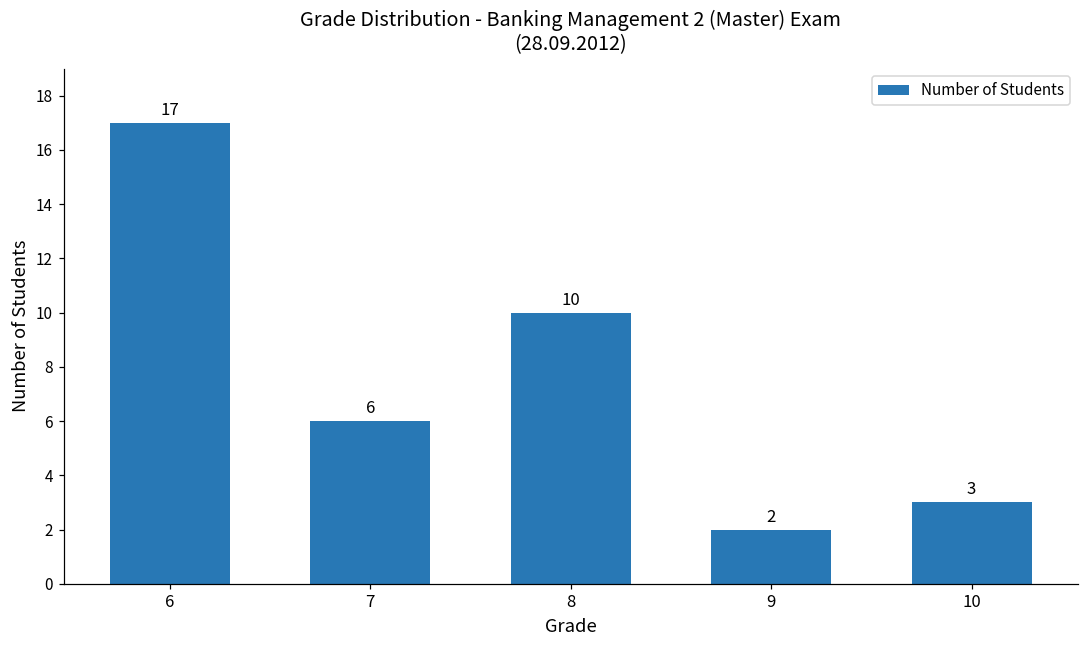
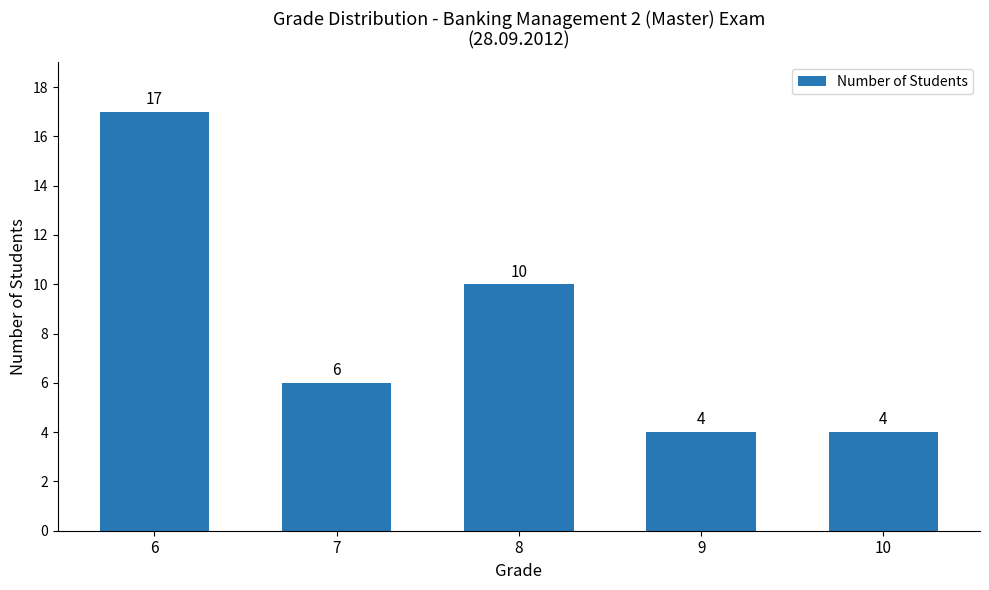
9: 2 -> 4
10: 3 -> 4
